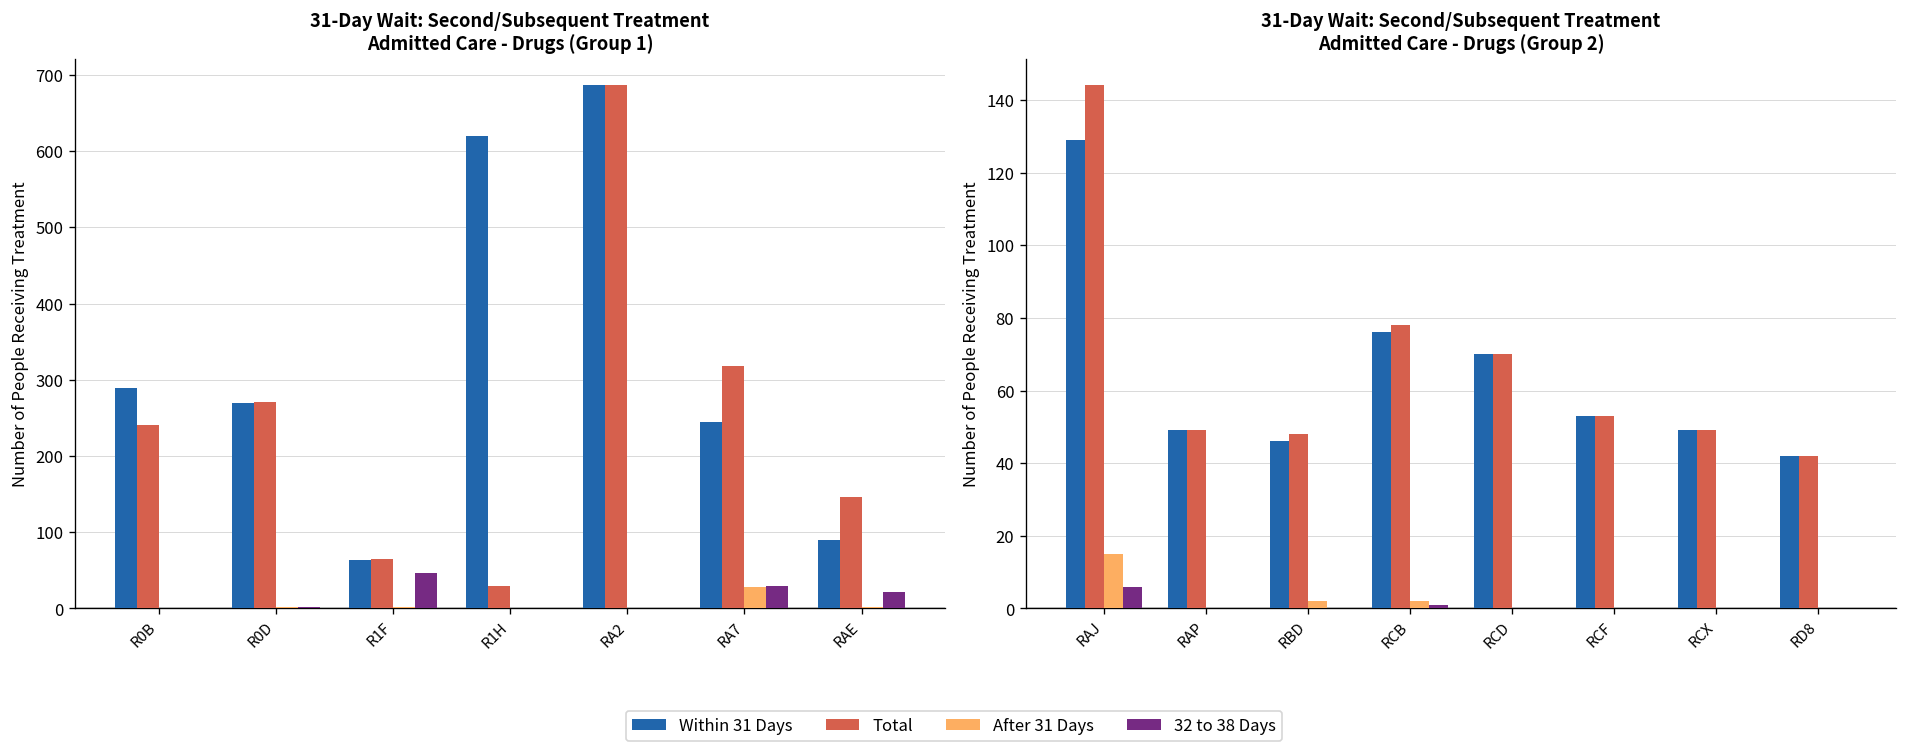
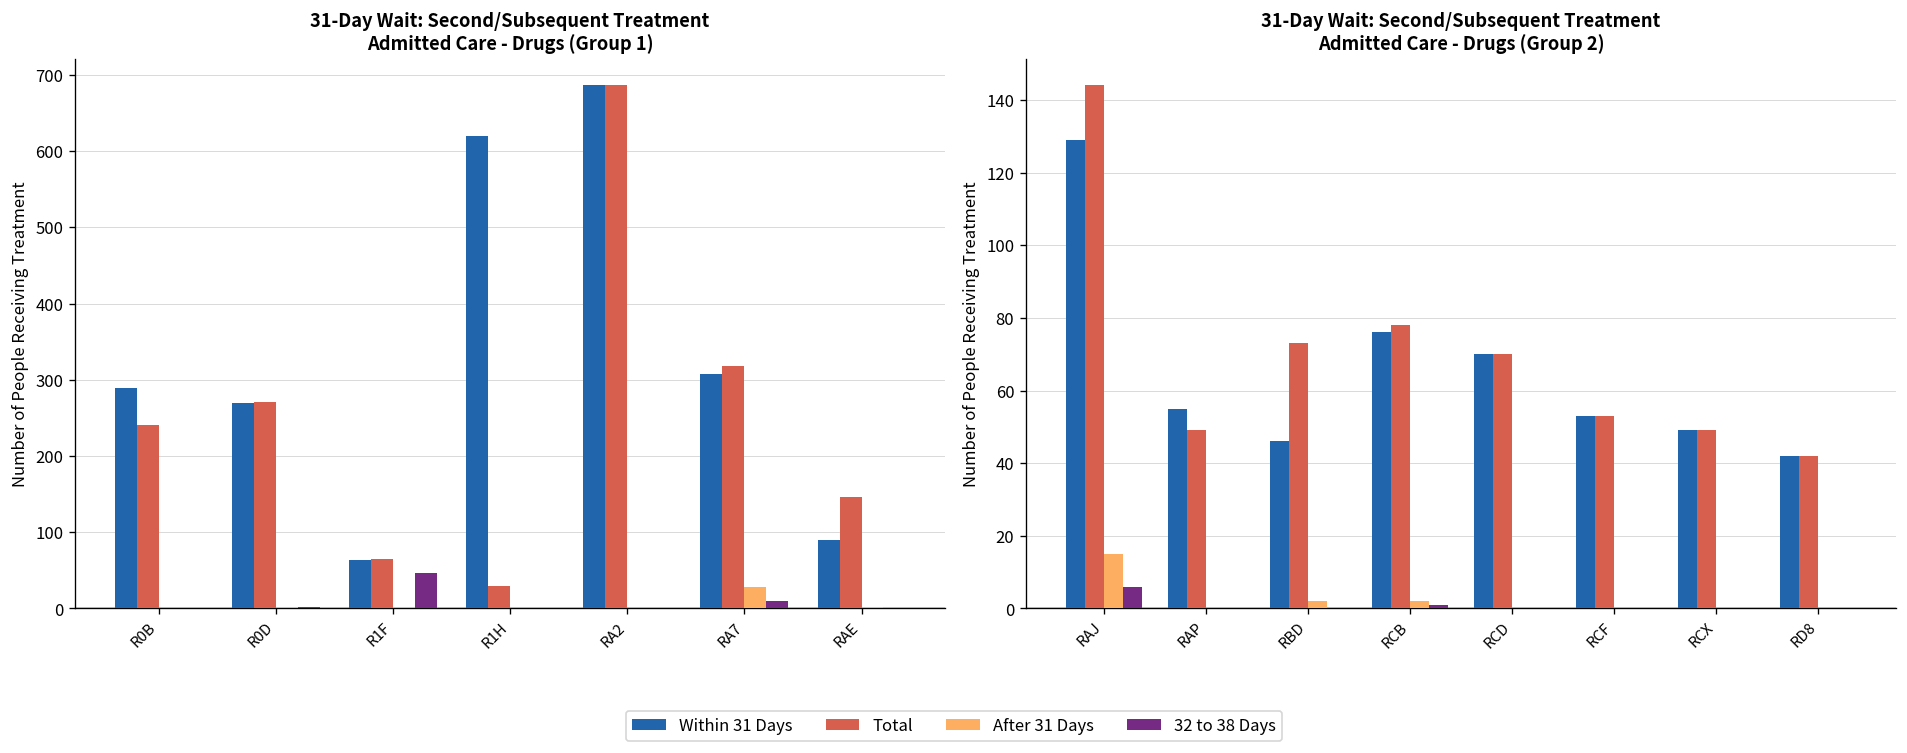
31-Day Wait: Second/Subsequent Treatment Admitted Care - Drugs (Group 1), Within 31 Days, RA7: 250 -> 310
31-Day Wait: Second/Subsequent Treatment Admitted Care - Drugs (Group 1), 32 to 38 Days, RA7: 30 -> 10
31-Day Wait: Second/Subsequent Treatment Admitted Care - Drugs (Group 1), 32 to 38 Days, RAE: 20 -> 0
31-Day Wait: Second/Subsequent Treatment Admitted Care - Drugs (Group 2), Within 31 Days, RAP: 49 -> 55
31-Day Wait: Second/Subsequent Treatment Admitted Care - Drugs (Group 2), Total, RBD: 48 -> 73
